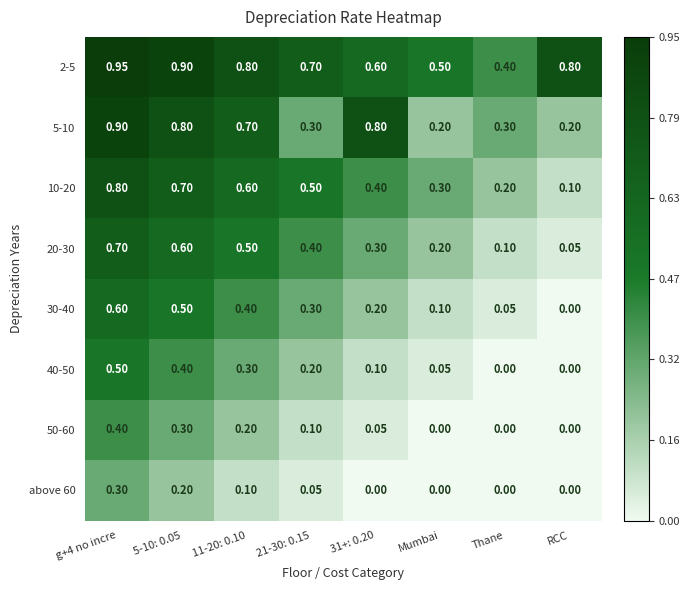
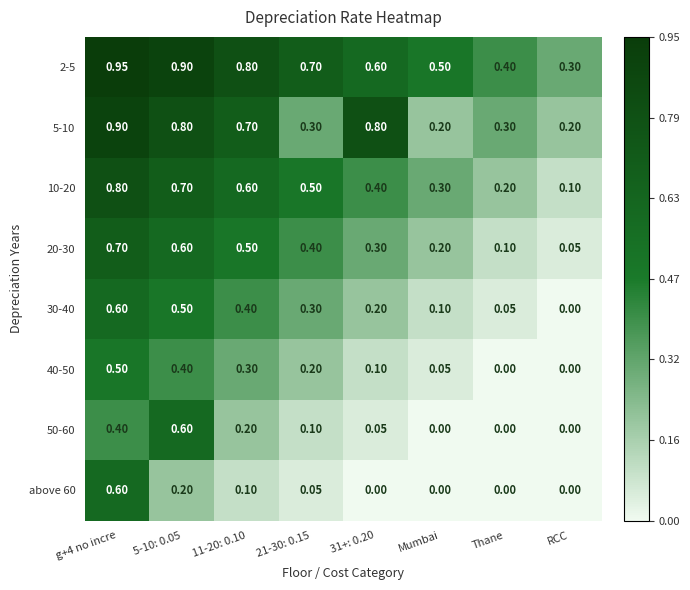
2-5, RCC: 0.80 -> 0.30
50-60, 5-10: 0.05: 0.30 -> 0.60
above 60, g+4 no incre: 0.30 -> 0.60
